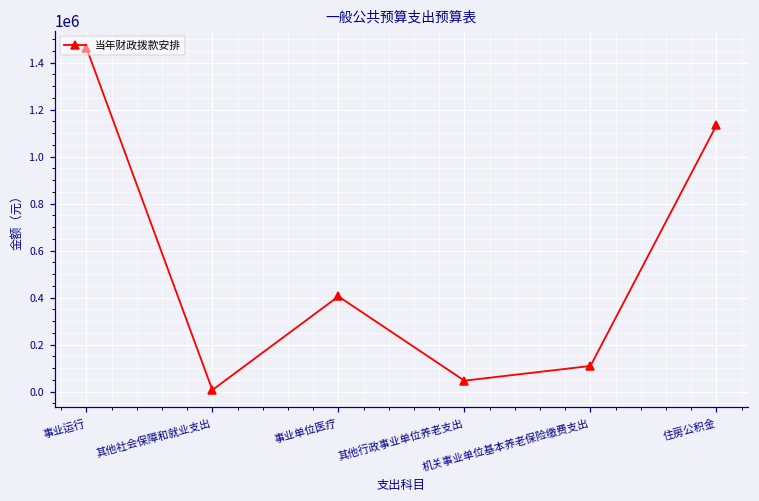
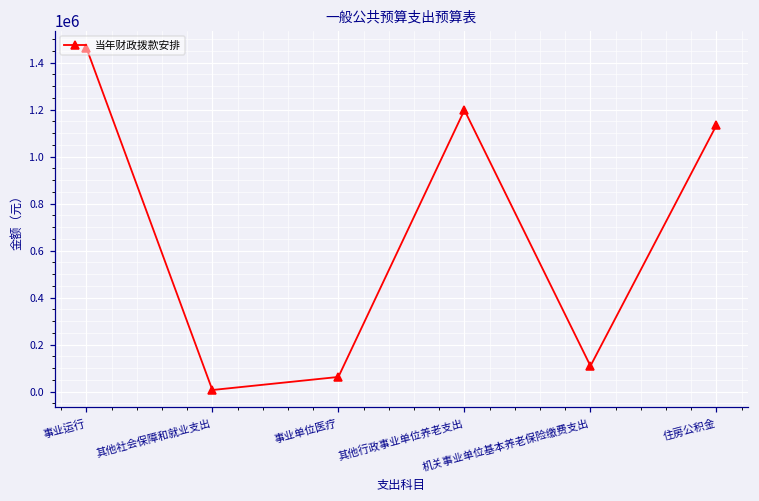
事业单位医疗: 410000 -> 60000
其他行政事业单位养老支出: 50000 -> 1200000
